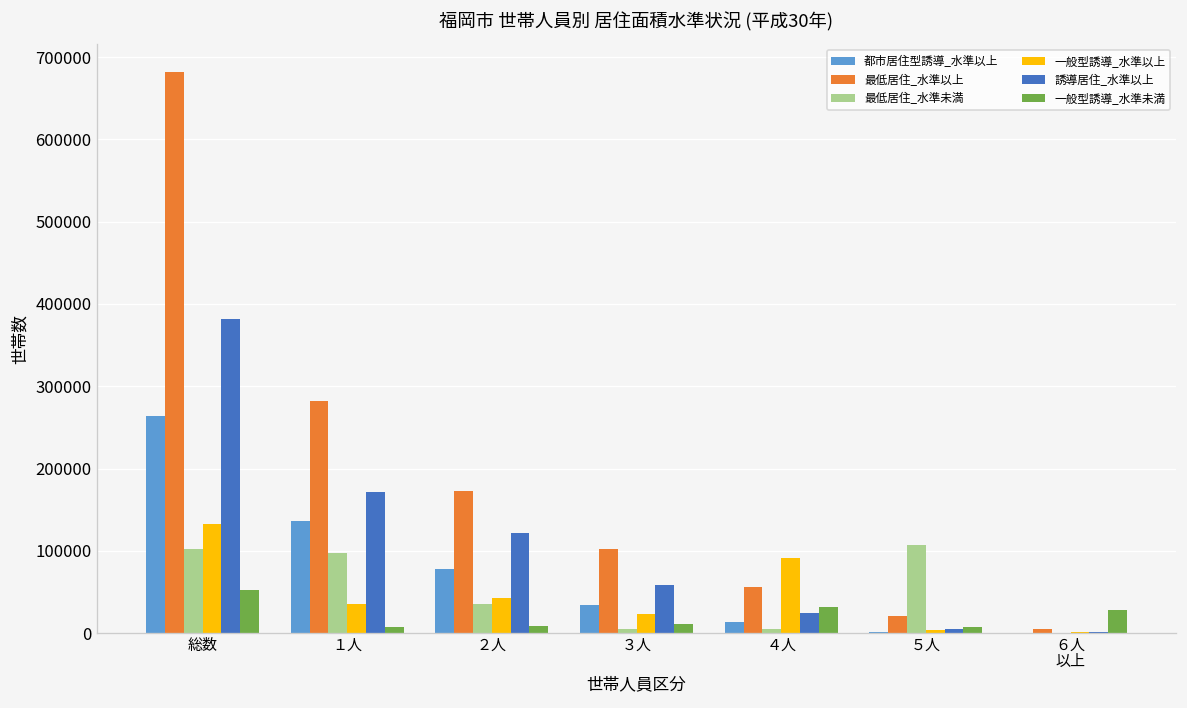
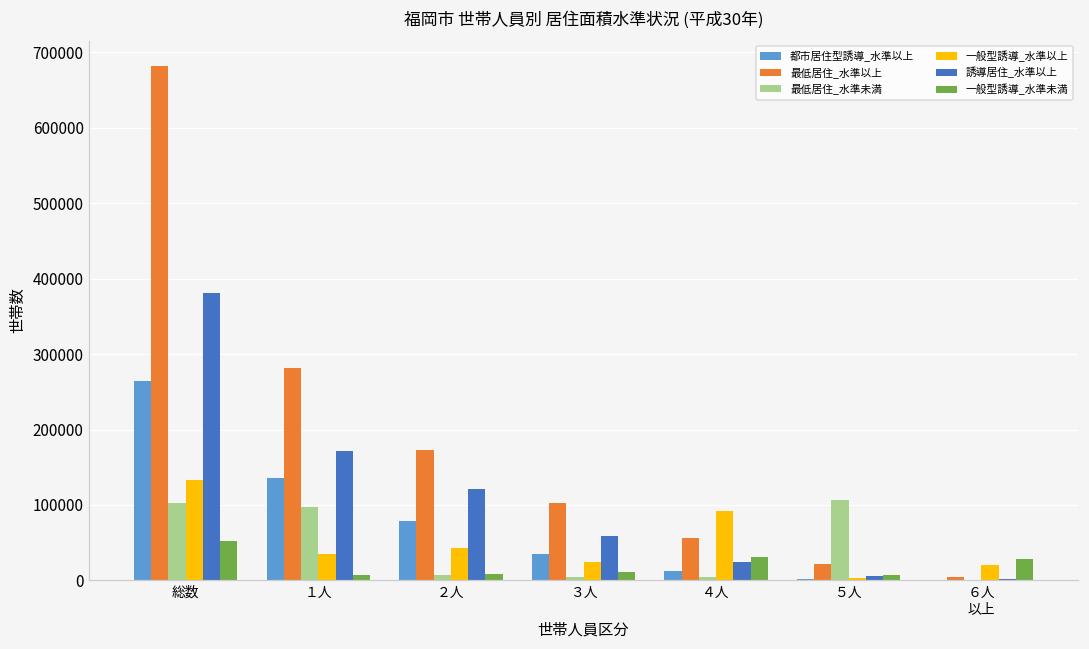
最低居住_水準未満, ２人: 40000 -> 10000
一般型誘導_水準以上, ６人 以上: 0 -> 20000
